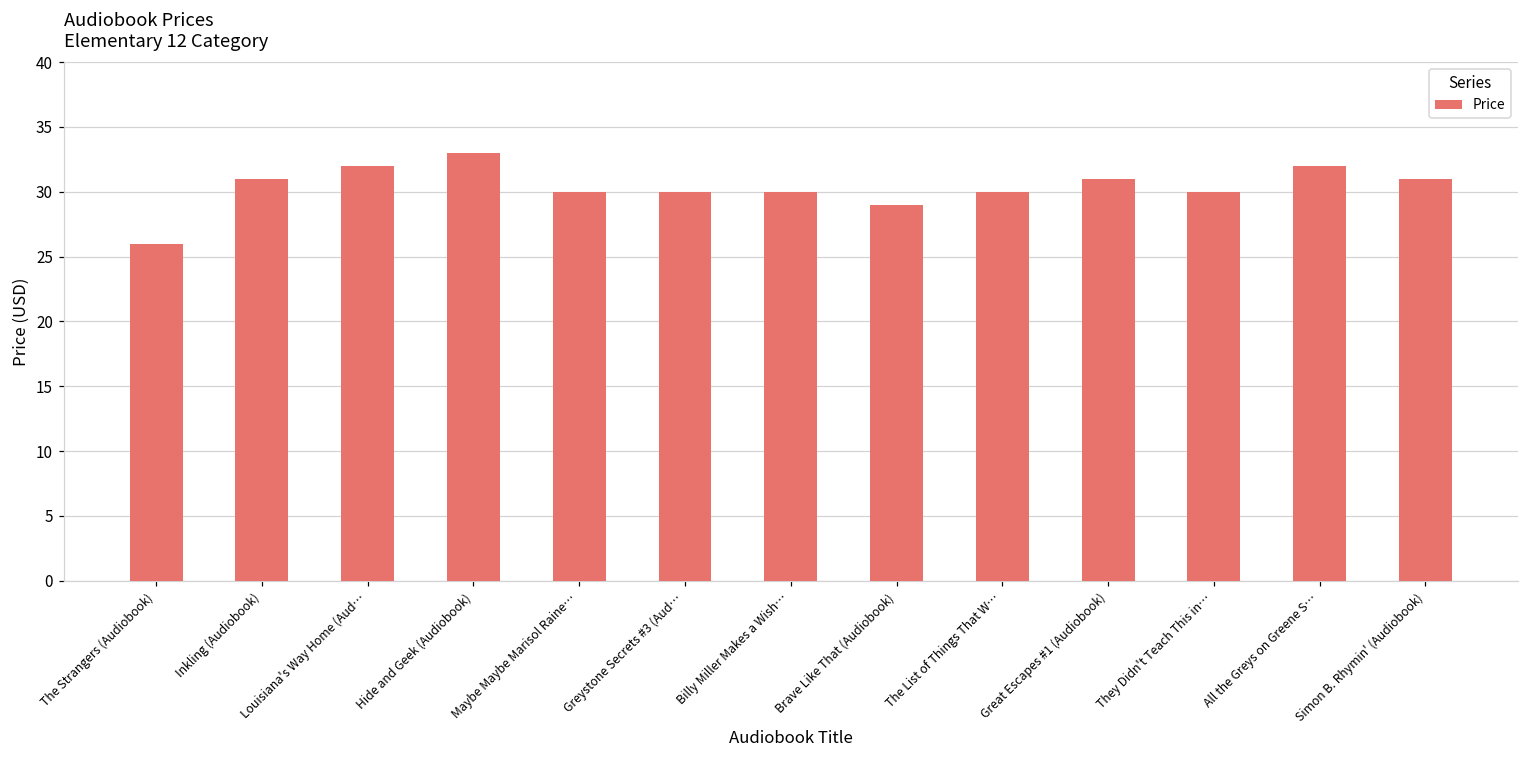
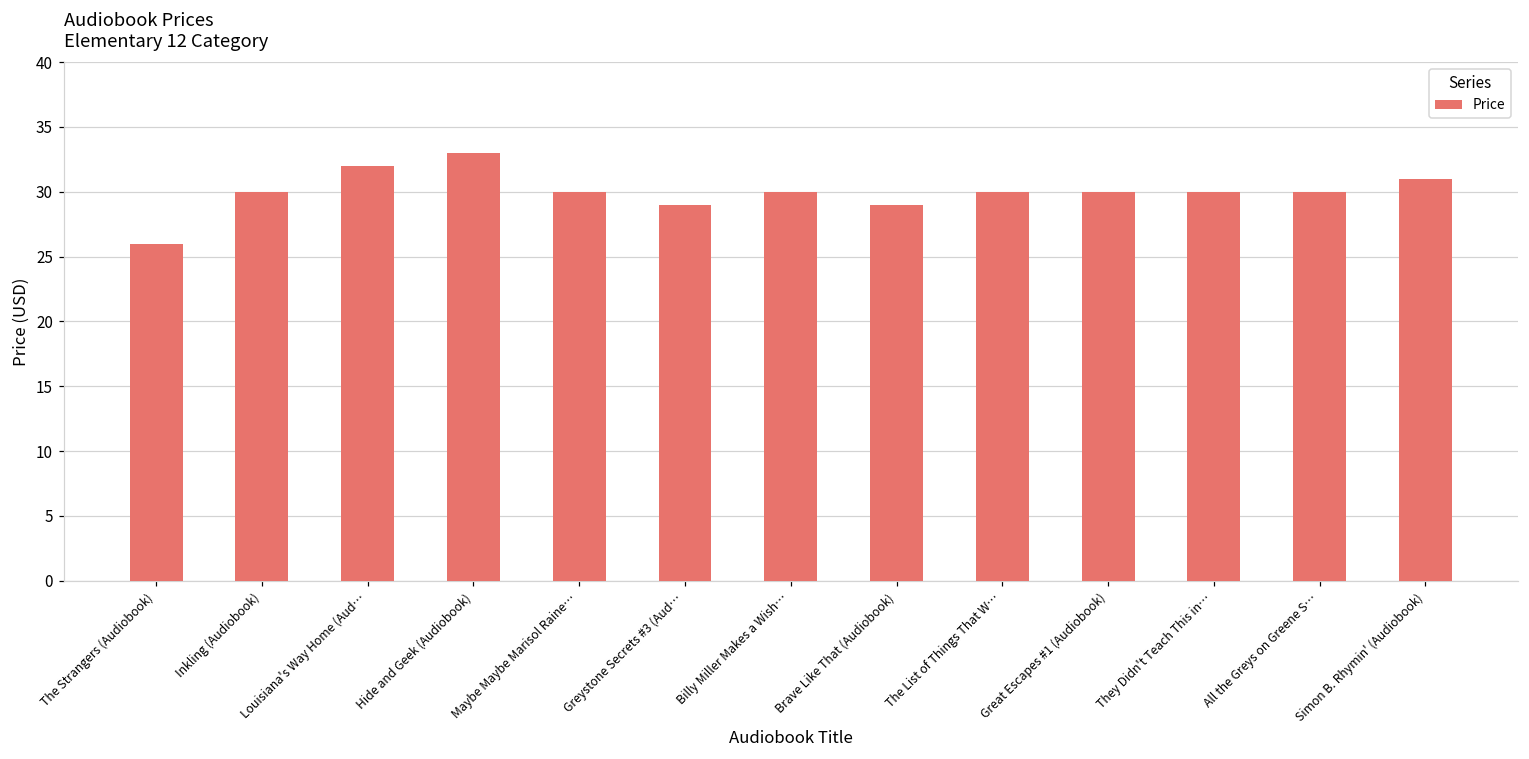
Inkling (Audiobook): 31 -> 30
Greystone Secrets #3 (Aud…: 30 -> 29
Great Escapes #1 (Audiobook): 31 -> 30
All the Greys on Greene S…: 32 -> 30
